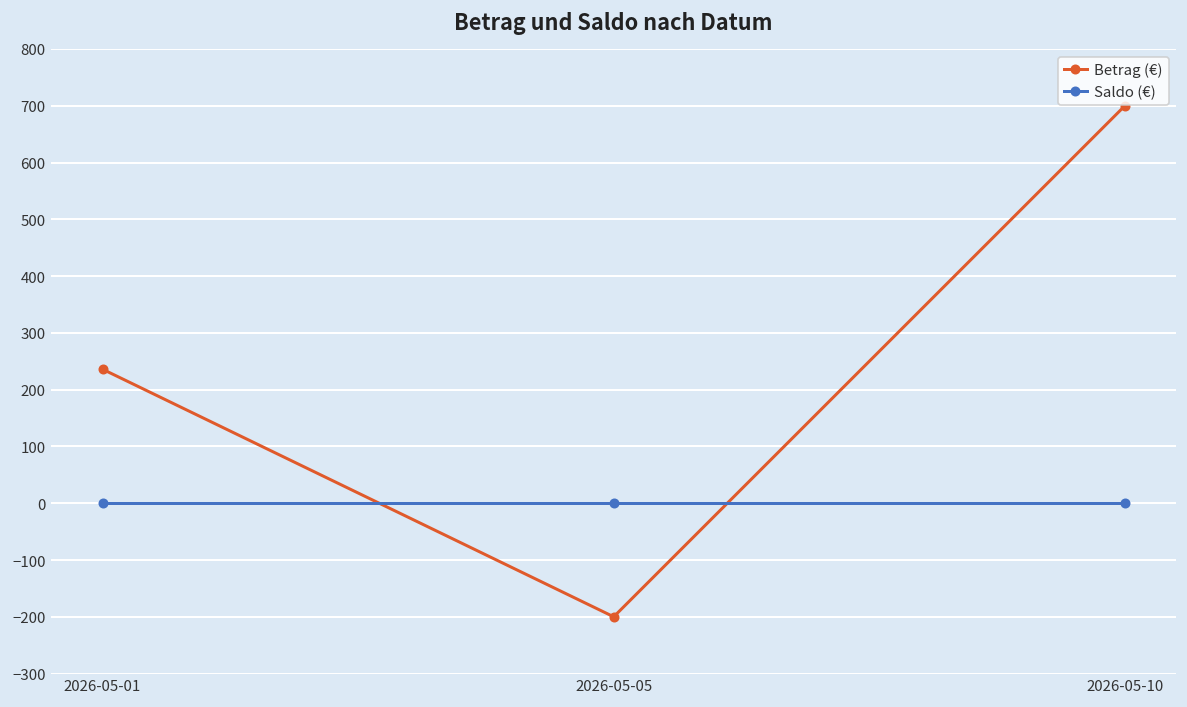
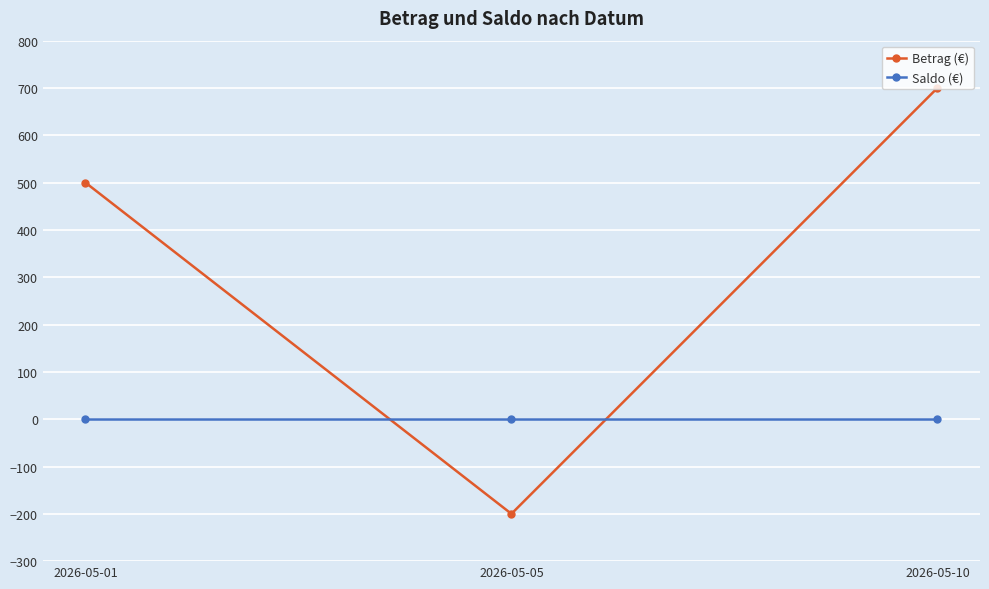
Betrag (€), 2026-05-01: 240 -> 500
